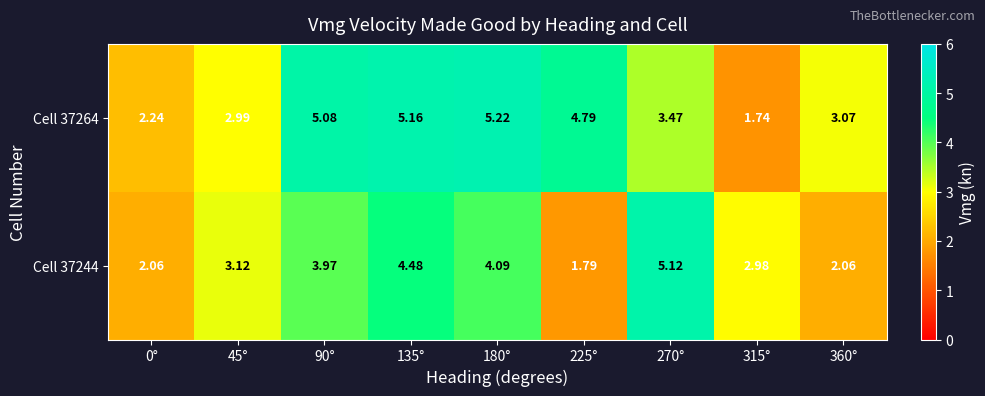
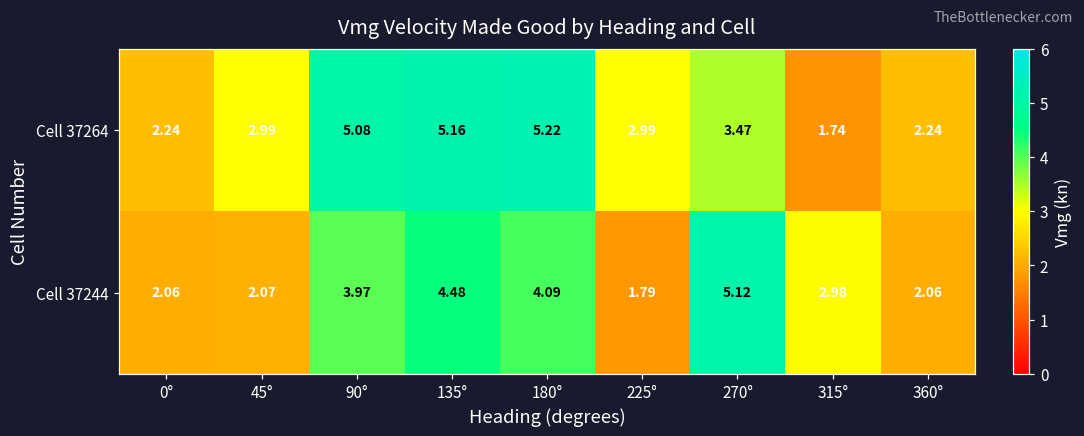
Cell 37264, 225°: 4.79 -> 2.99
Cell 37264, 360°: 3.07 -> 2.24
Cell 37244, 45°: 3.12 -> 2.07
